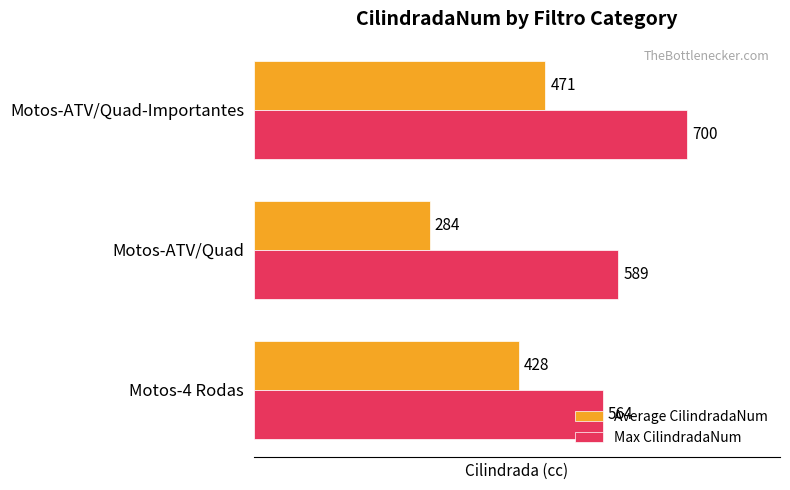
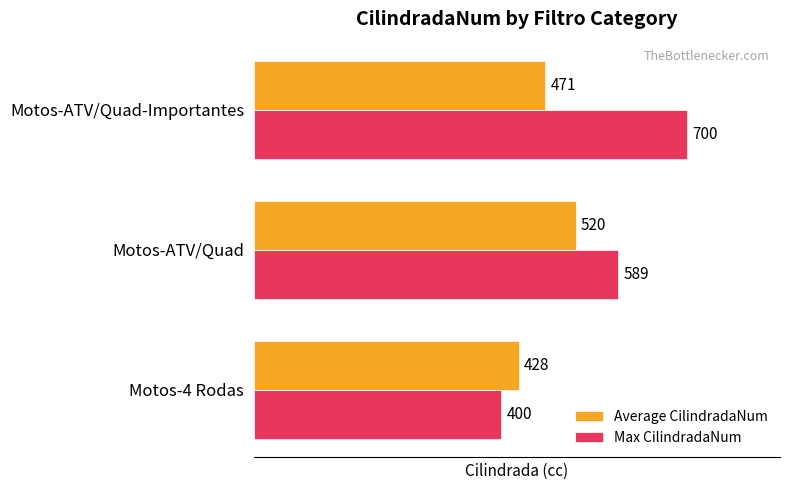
Average CilindradaNum, Motos-ATV/Quad: 284 -> 520
Max CilindradaNum, Motos-4 Rodas: 564 -> 400
